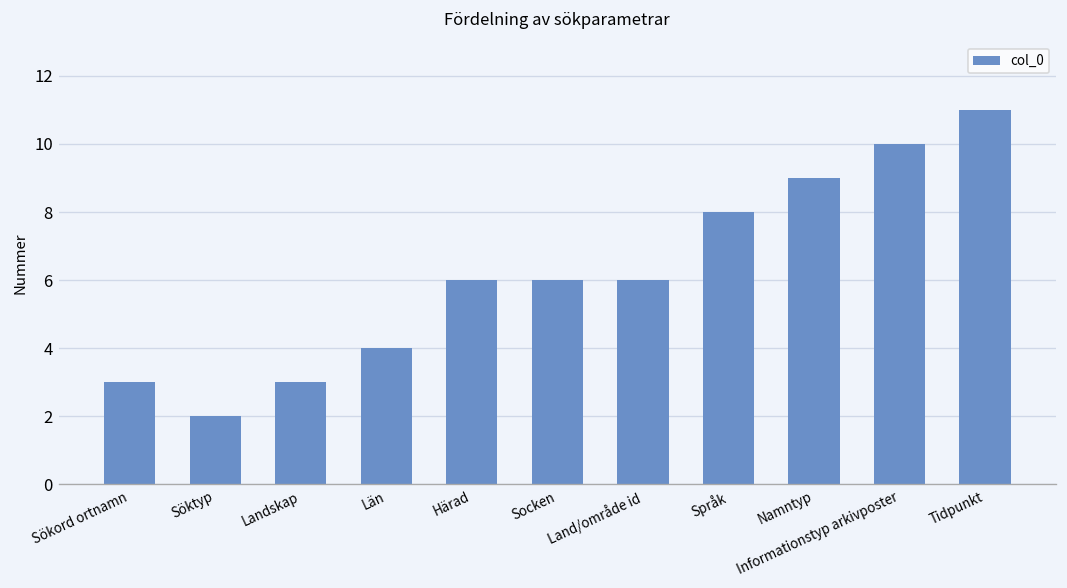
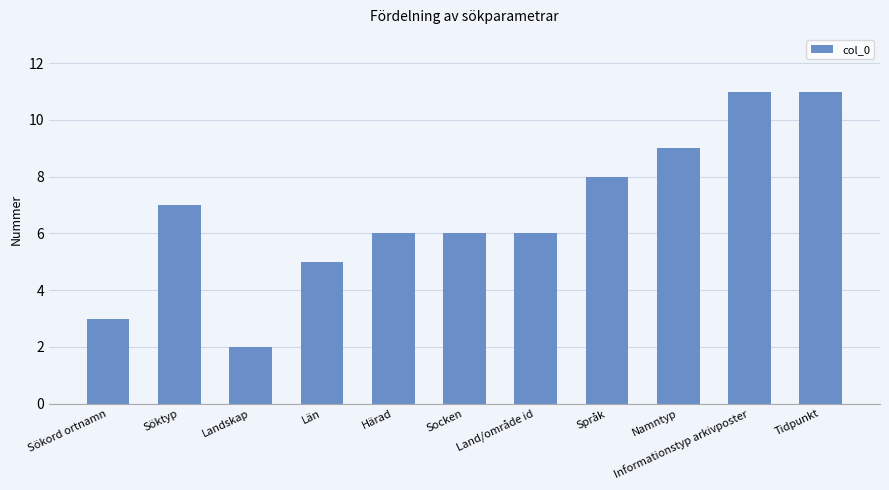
Söktyp: 2 -> 7
Landskap: 3 -> 2
Län: 4 -> 5
Informationstyp arkivposter: 10 -> 11
